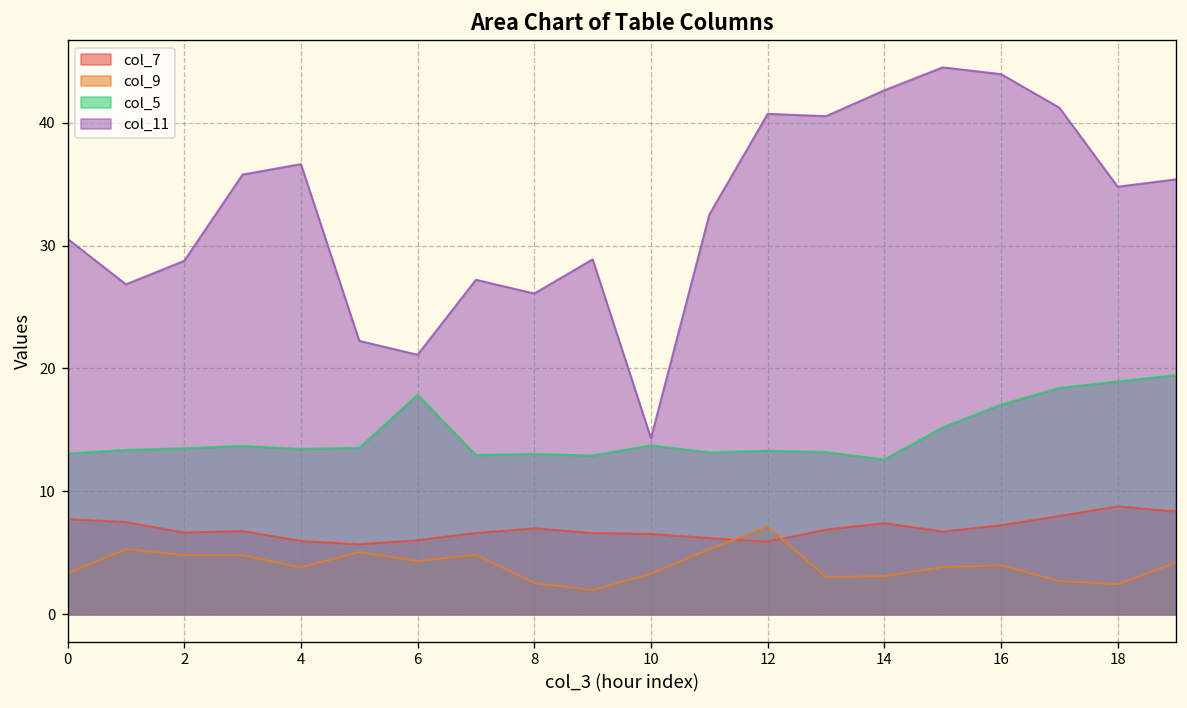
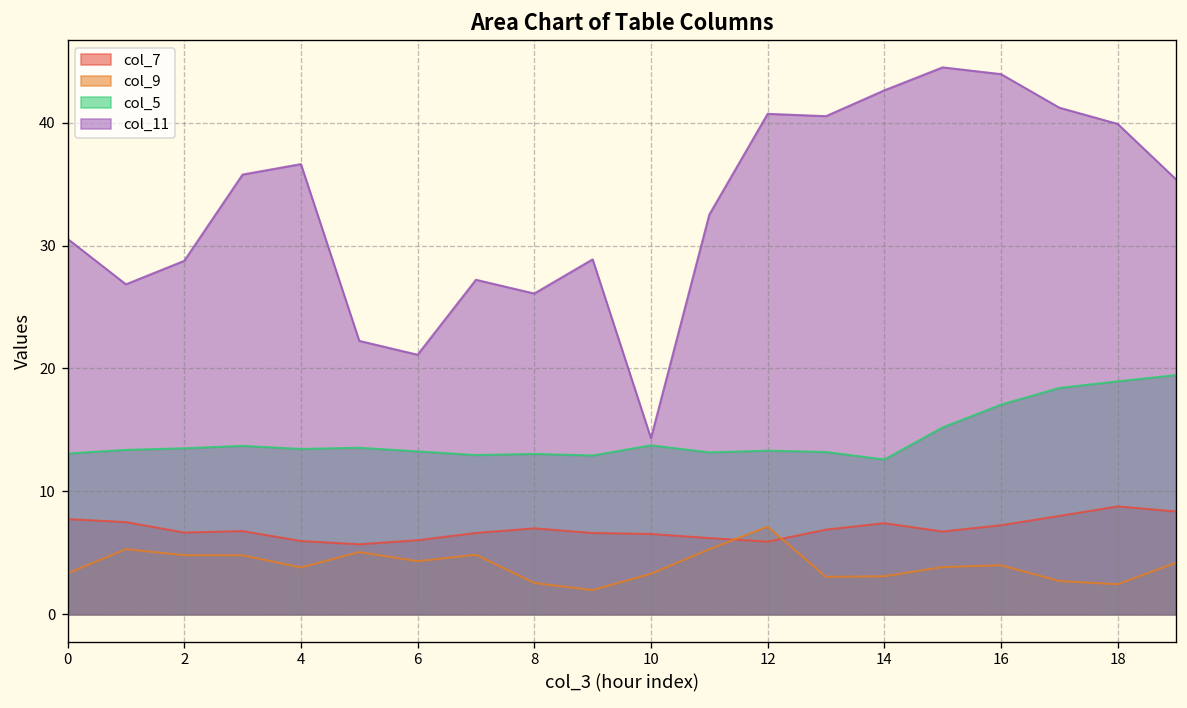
col_5, 6: 17.9 -> 13.3
col_11, 18: 34.8 -> 39.9
